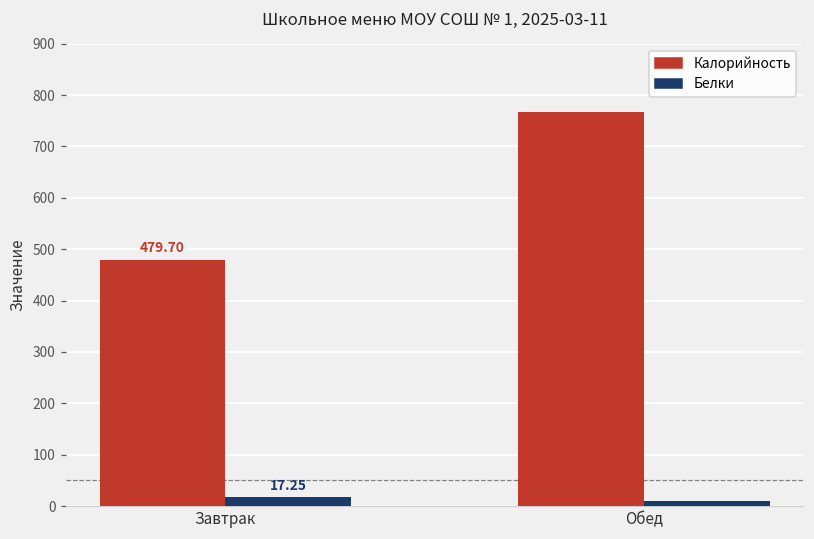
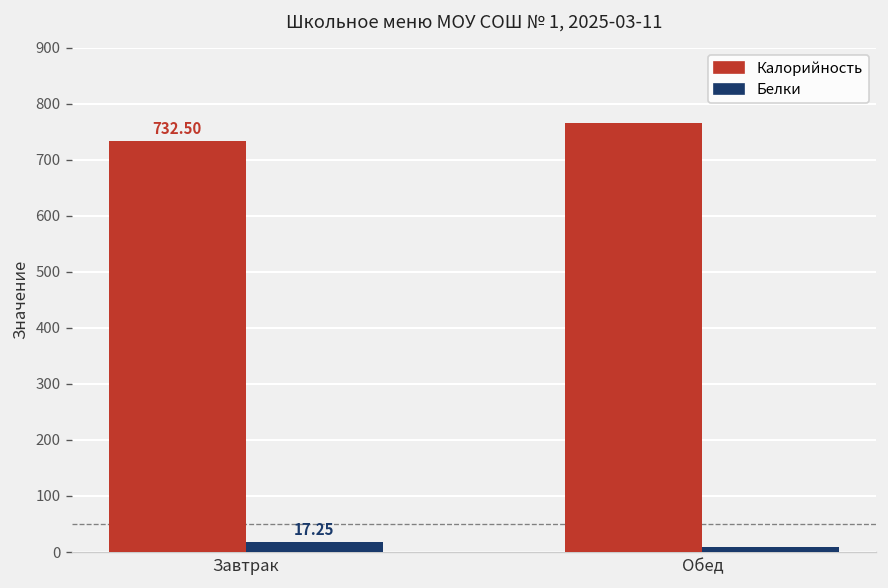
Калорийность, Завтрак: 479.70 -> 732.50
